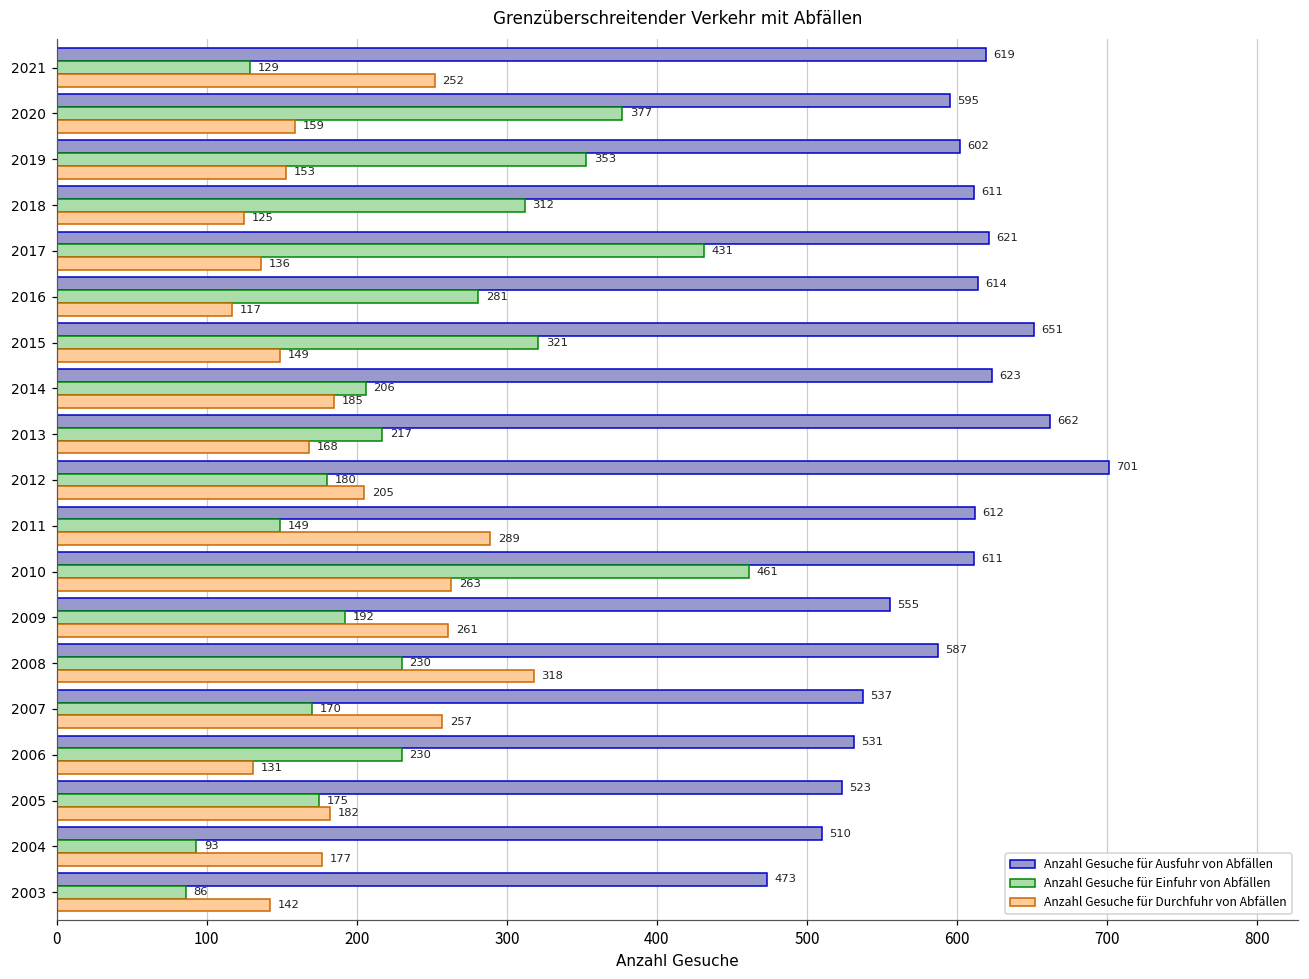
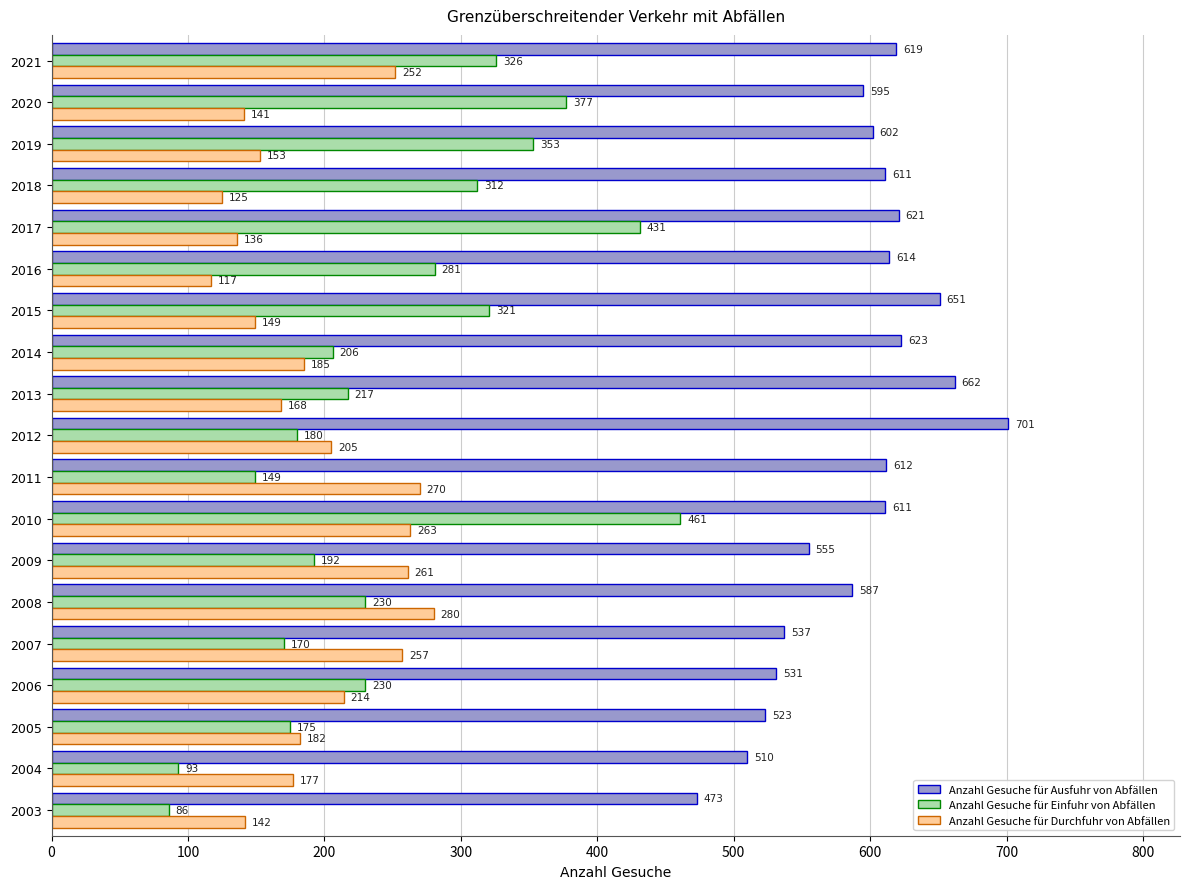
Anzahl Gesuche für Einfuhr von Abfällen, 2021: 129 -> 326
Anzahl Gesuche für Durchfuhr von Abfällen, 2020: 159 -> 141
Anzahl Gesuche für Durchfuhr von Abfällen, 2011: 289 -> 270
Anzahl Gesuche für Durchfuhr von Abfällen, 2008: 318 -> 280
Anzahl Gesuche für Durchfuhr von Abfällen, 2006: 131 -> 214
